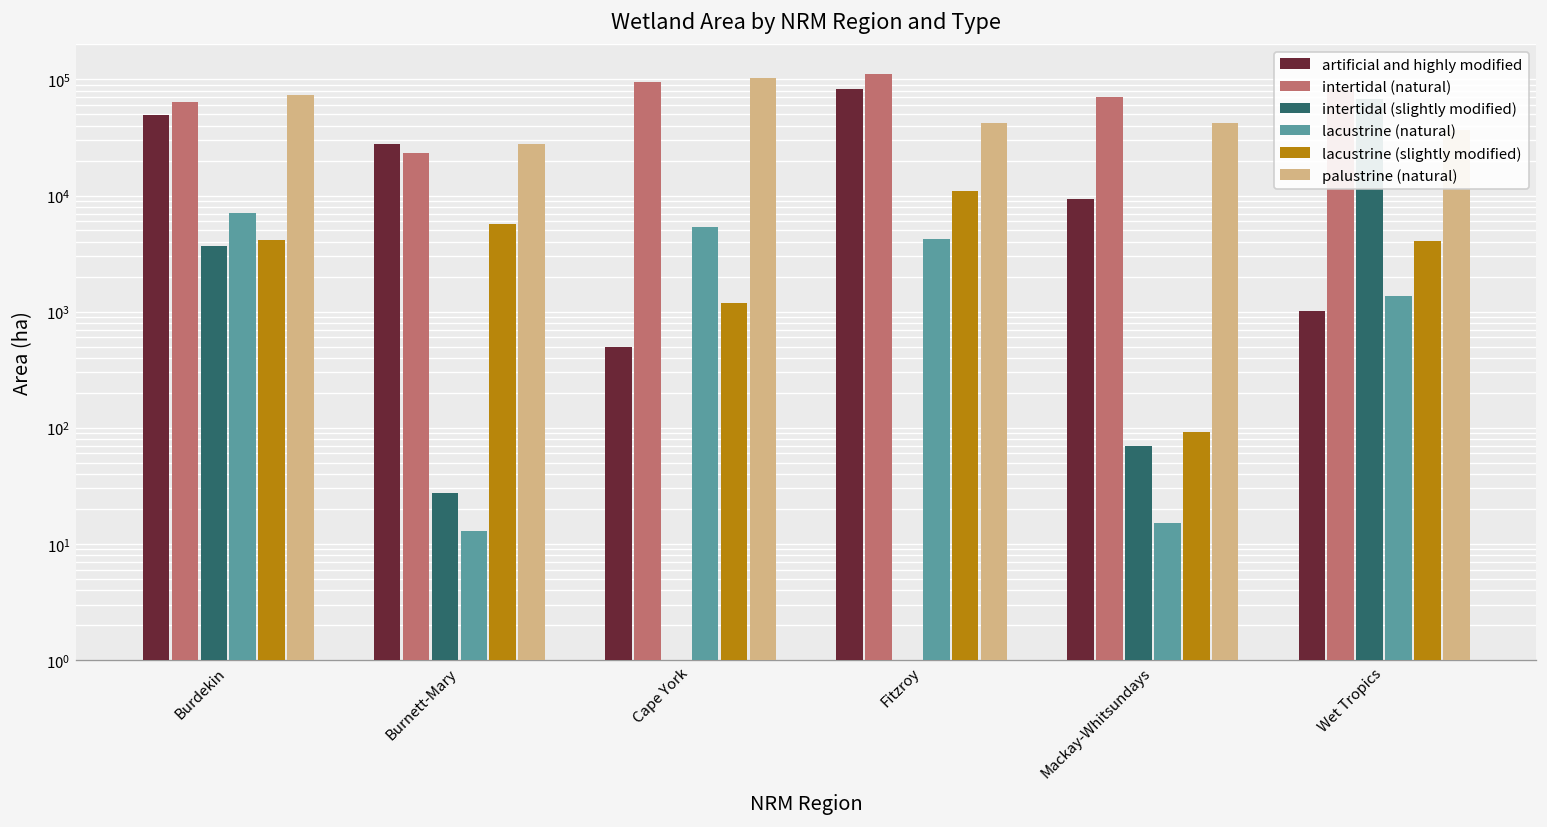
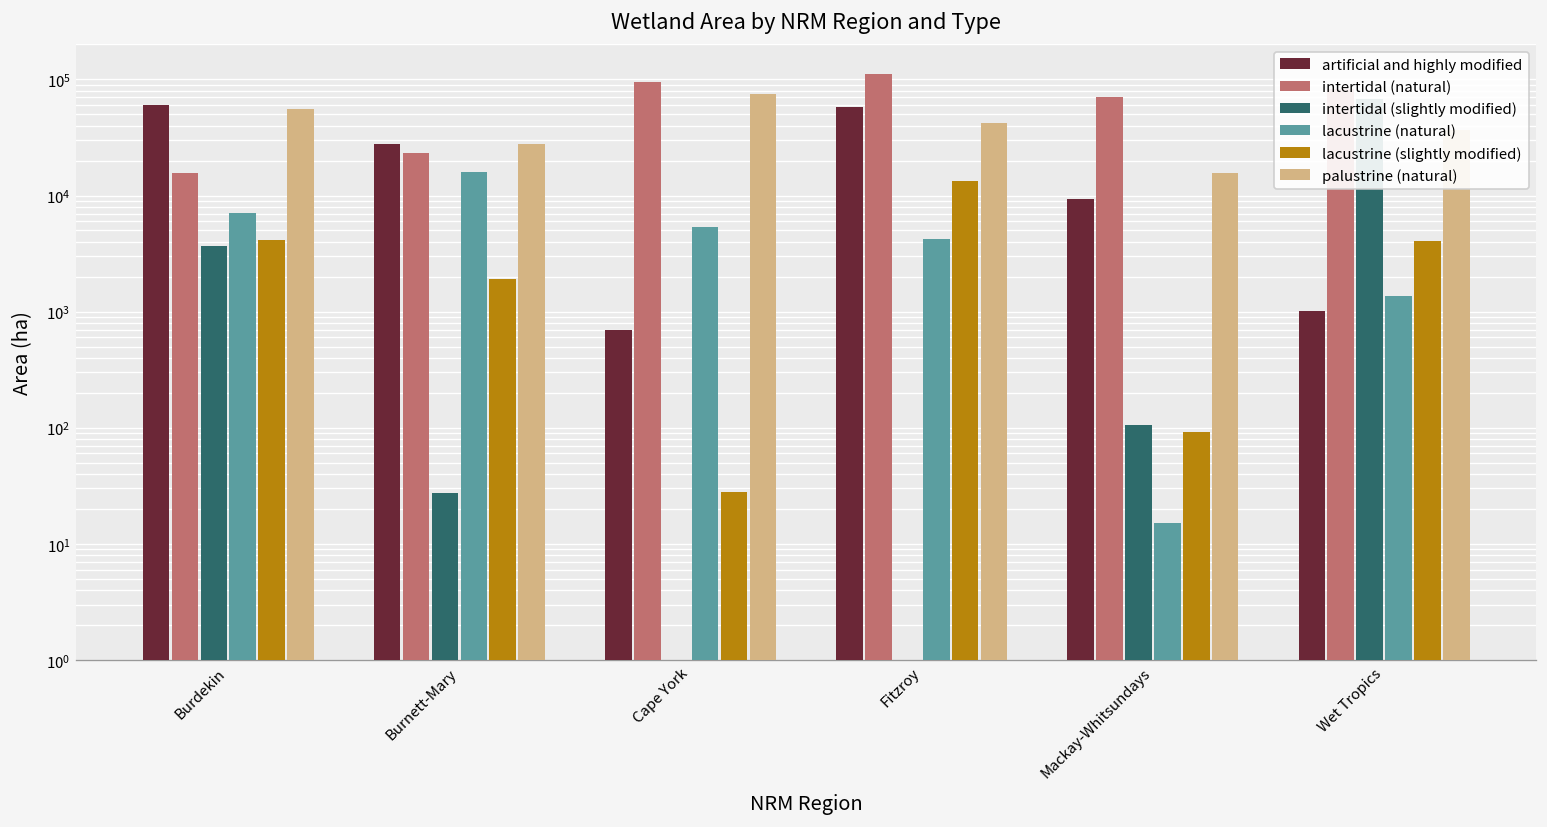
artificial and highly modified, Burdekin: 50000 -> 60000
intertidal (natural), Burdekin: 60000 -> 16000
palustrine (natural), Burdekin: 70000 -> 60000
lacustrine (natural), Burnett-Mary: 13 -> 16000
lacustrine (slightly modified), Burnett-Mary: 6000 -> 1900
artificial and highly modified, Cape York: 500 -> 700
lacustrine (slightly modified), Cape York: 1200 -> 28
palustrine (natural), Cape York: 100000 -> 70000
artificial and highly modified, Fitzroy: 80000 -> 60000
lacustrine (slightly modified), Fitzroy: 11000 -> 13000
intertidal (slightly modified), Mackay-Whitsundays: 70 -> 110
palustrine (natural), Mackay-Whitsundays: 42000 -> 16000
